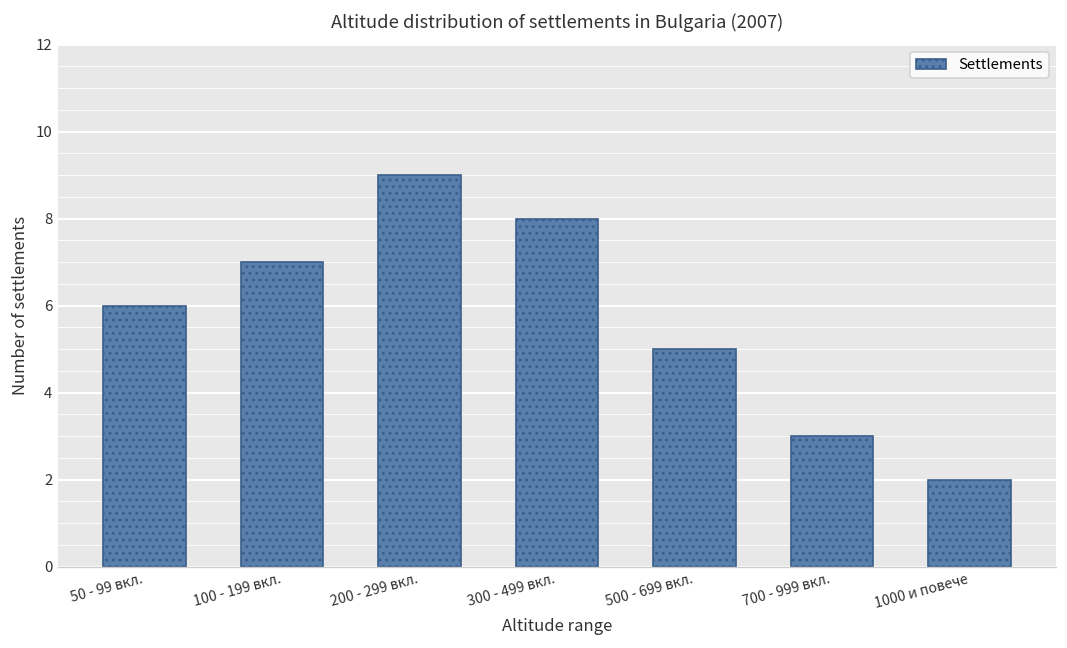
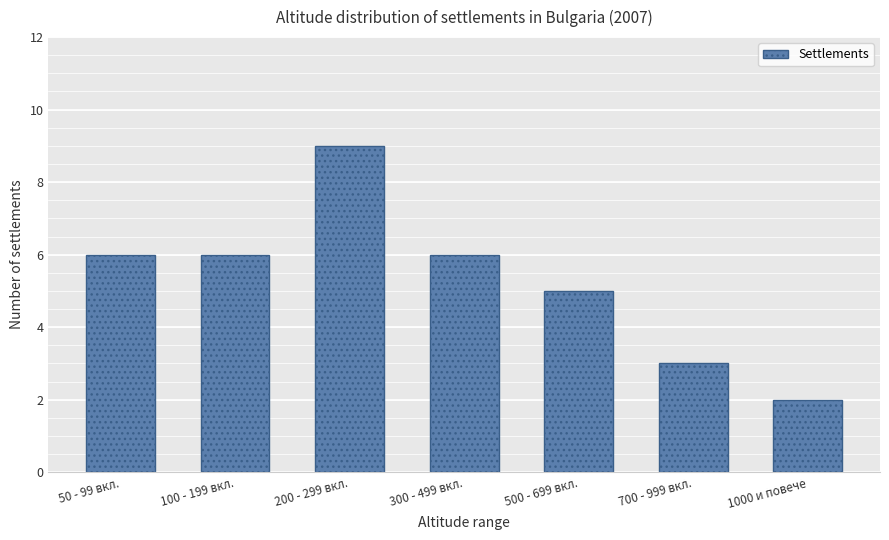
100 - 199 вкл.: 7 -> 6
300 - 499 вкл.: 8 -> 6
